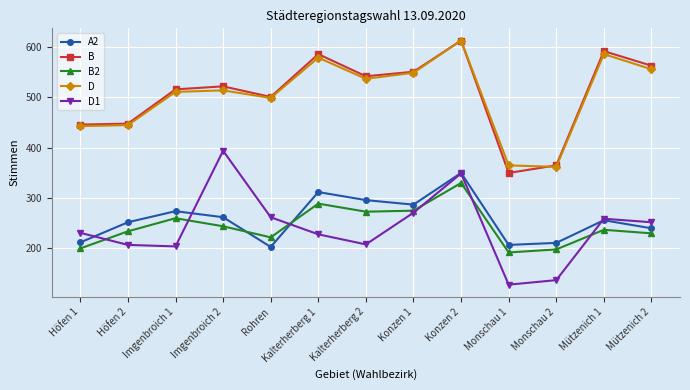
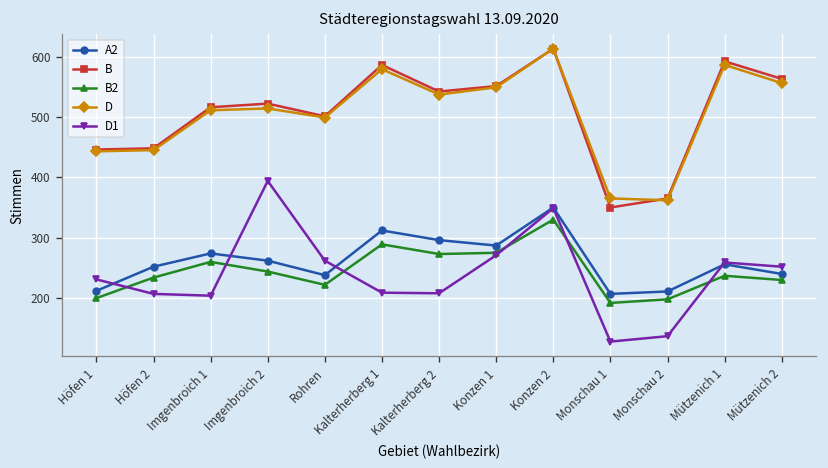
A2, Rohren: 200 -> 240
D1, Kalterherberg 1: 230 -> 210
